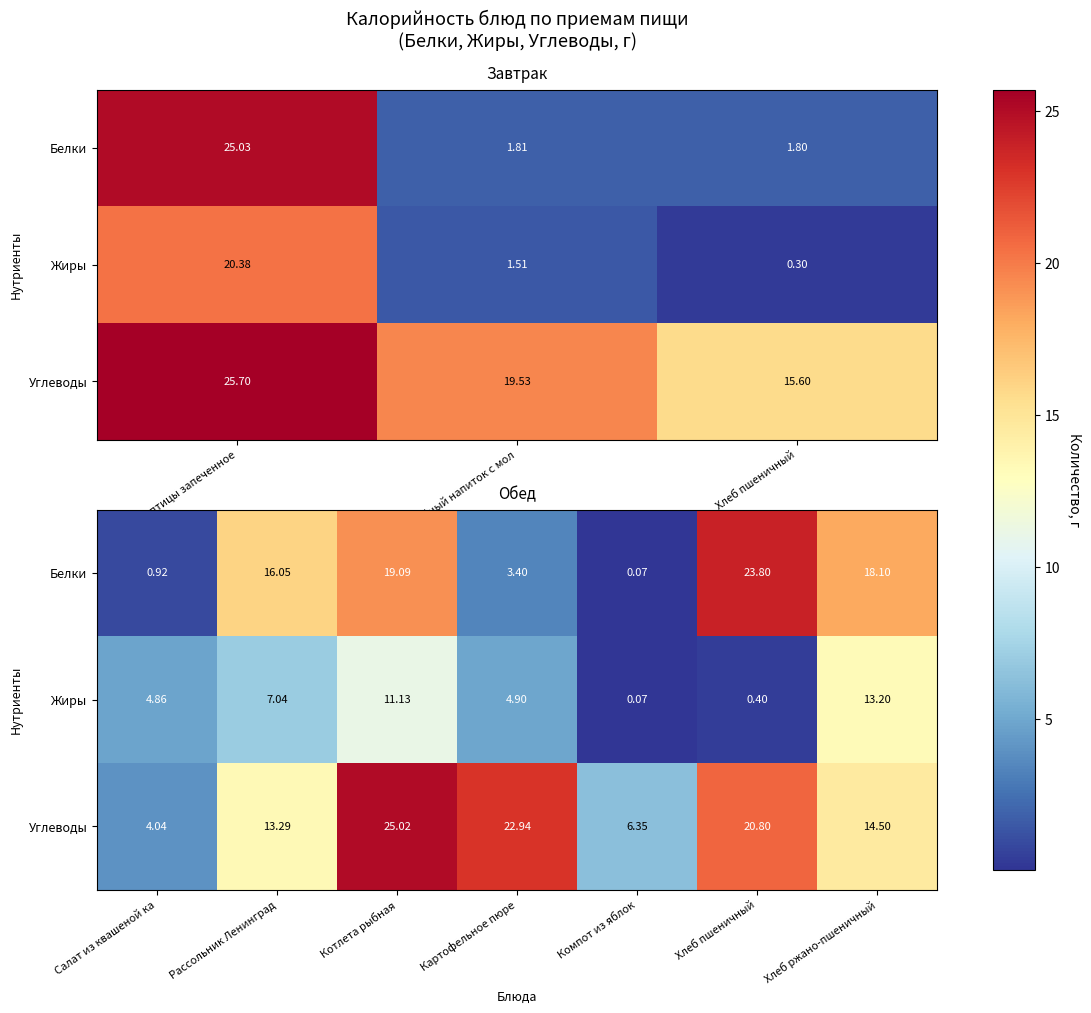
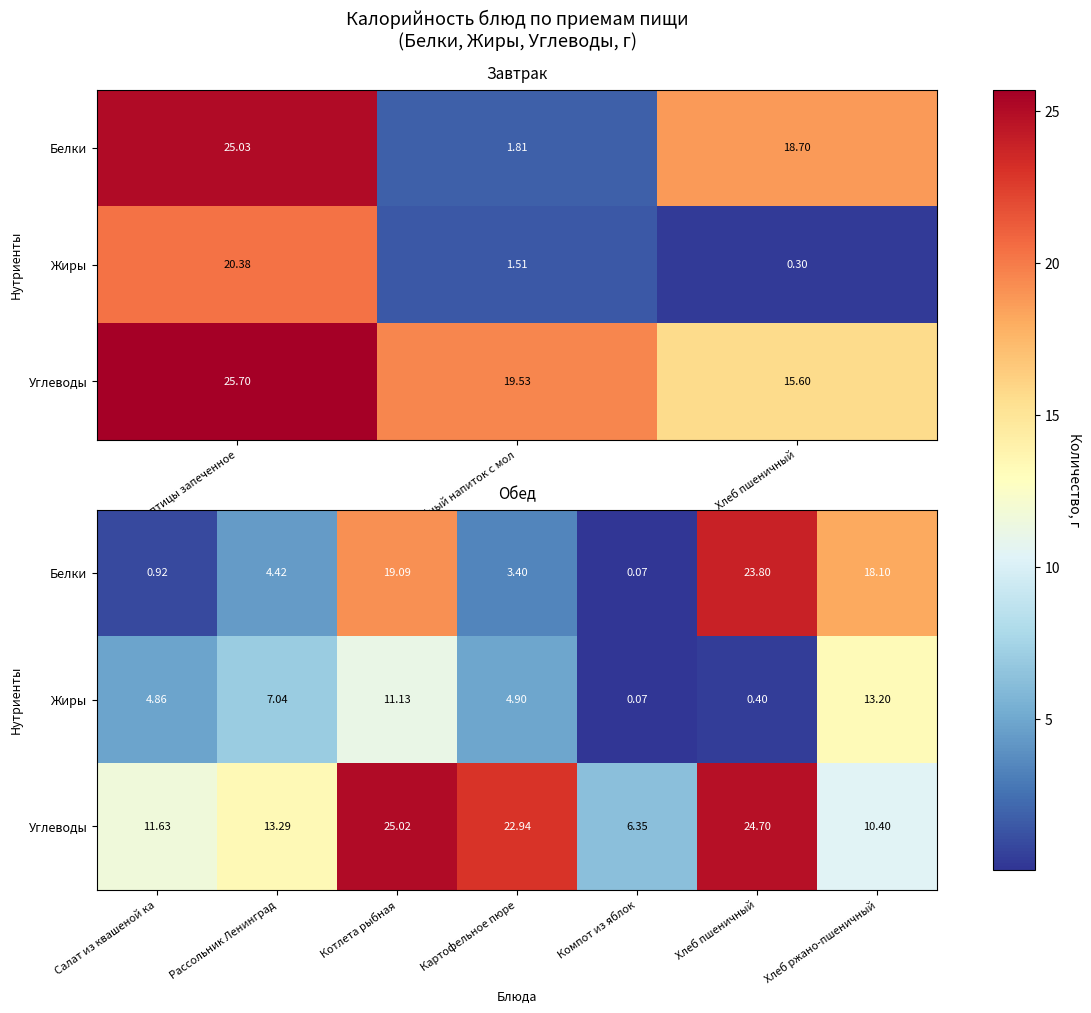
Завтрак, Белки, Хлеб пшеничный: 1.80 -> 18.70
Обед, Белки, Рассольник Ленинград: 16.05 -> 4.42
Обед, Углеводы, Салат из квашеной ка: 4.04 -> 11.63
Обед, Углеводы, Хлеб пшеничный: 20.80 -> 24.70
Обед, Углеводы, Хлеб ржано-пшеничный: 14.50 -> 10.40
